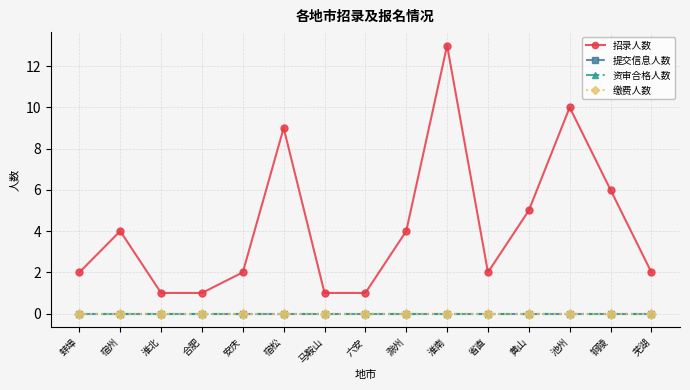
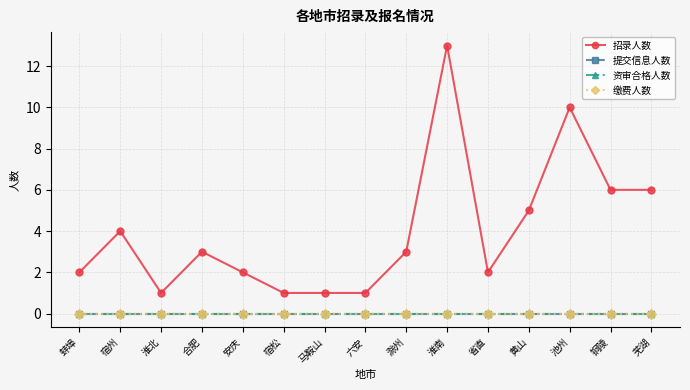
招录人数, 合肥: 1 -> 3
招录人数, 宿松: 9 -> 1
招录人数, 滁州: 4 -> 3
招录人数, 芜湖: 2 -> 6
